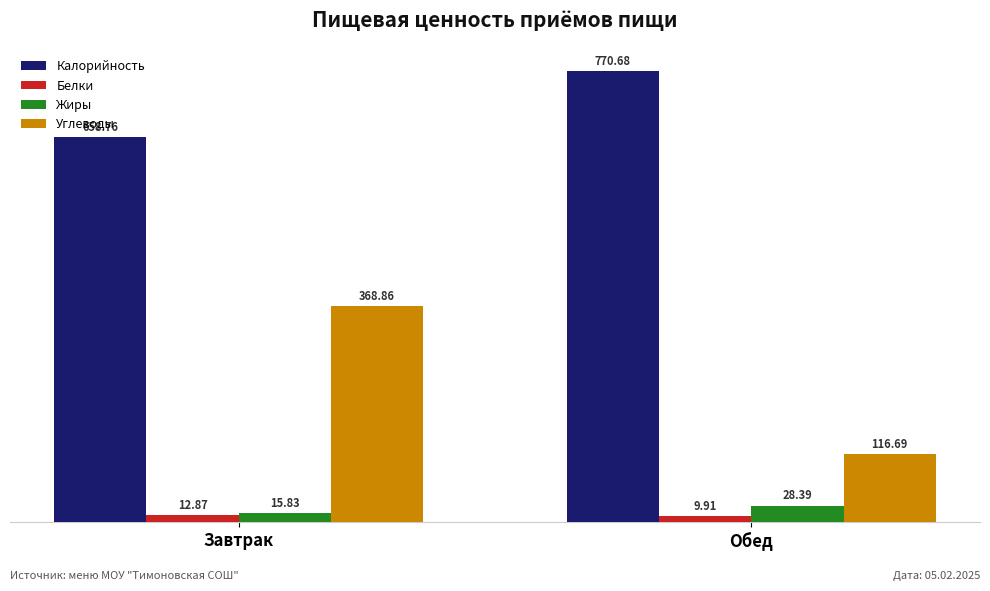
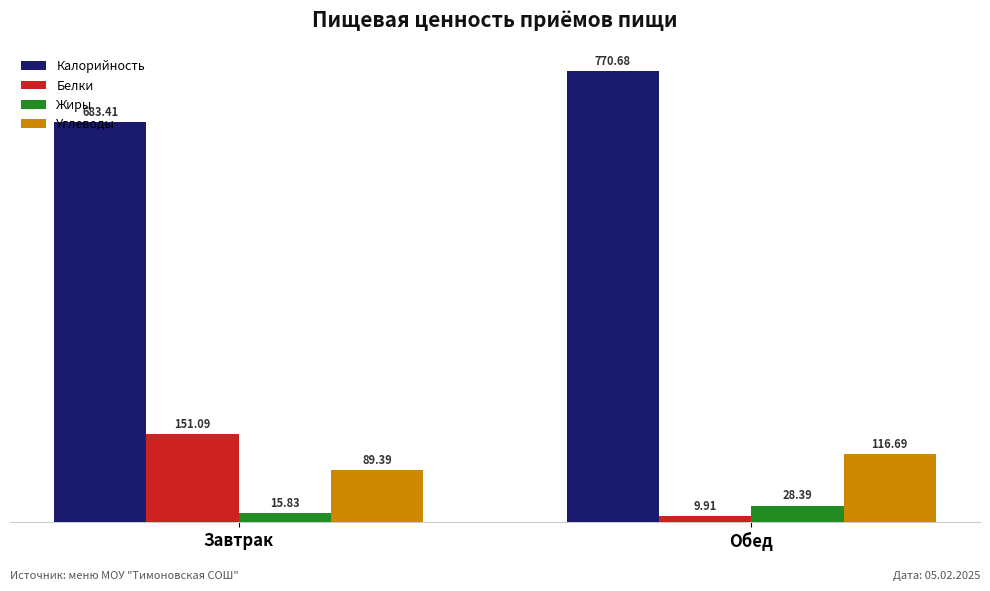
Калорийность, Завтрак: 658.76 -> 683.41
Белки, Завтрак: 12.87 -> 151.09
Углеводы, Завтрак: 368.86 -> 89.39
